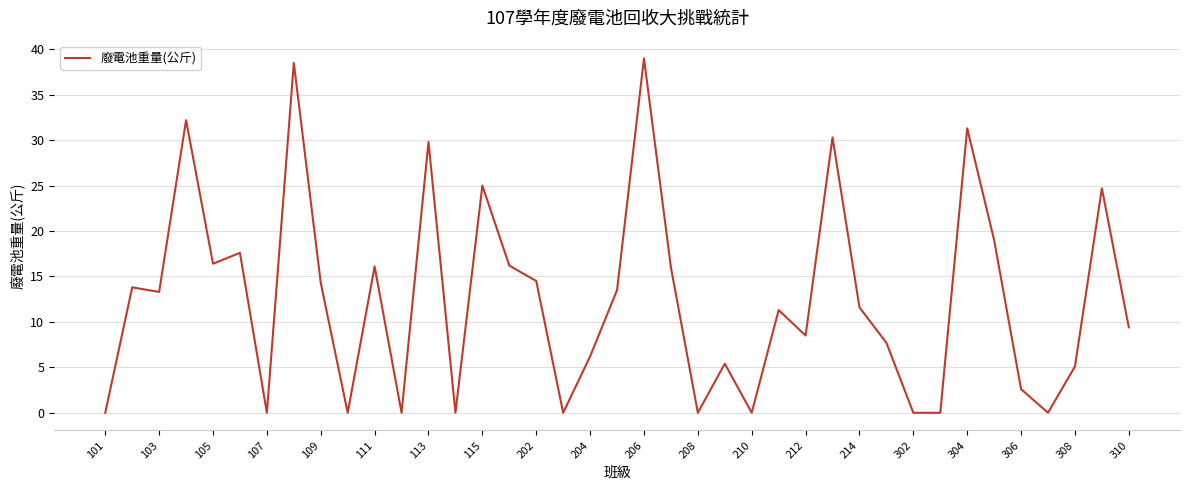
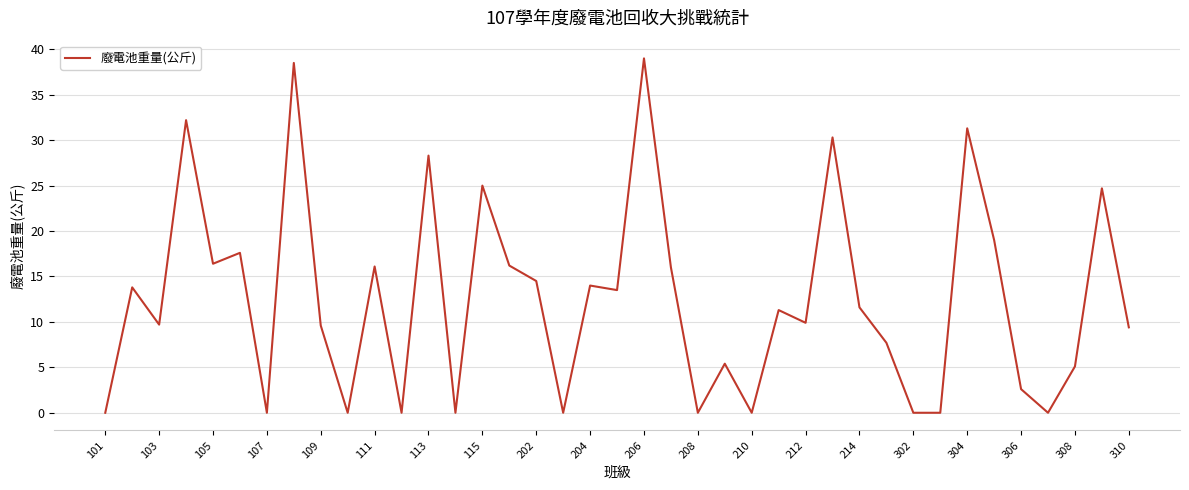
103: 13 -> 10
109: 14 -> 10
113: 30 -> 28
204: 6 -> 14
212: 9 -> 10
